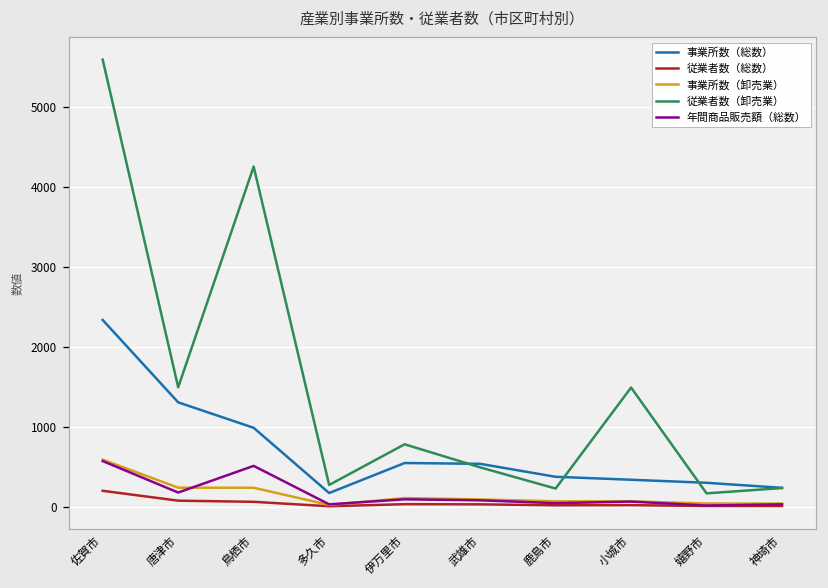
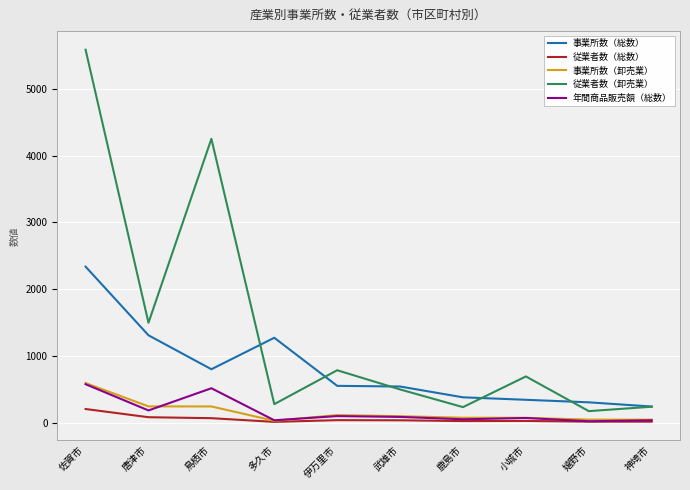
事業所数（総数）, 鳥栖市: 1000 -> 800
事業所数（総数）, 多久市: 200 -> 1300
従業者数（卸売業）, 小城市: 1500 -> 700
